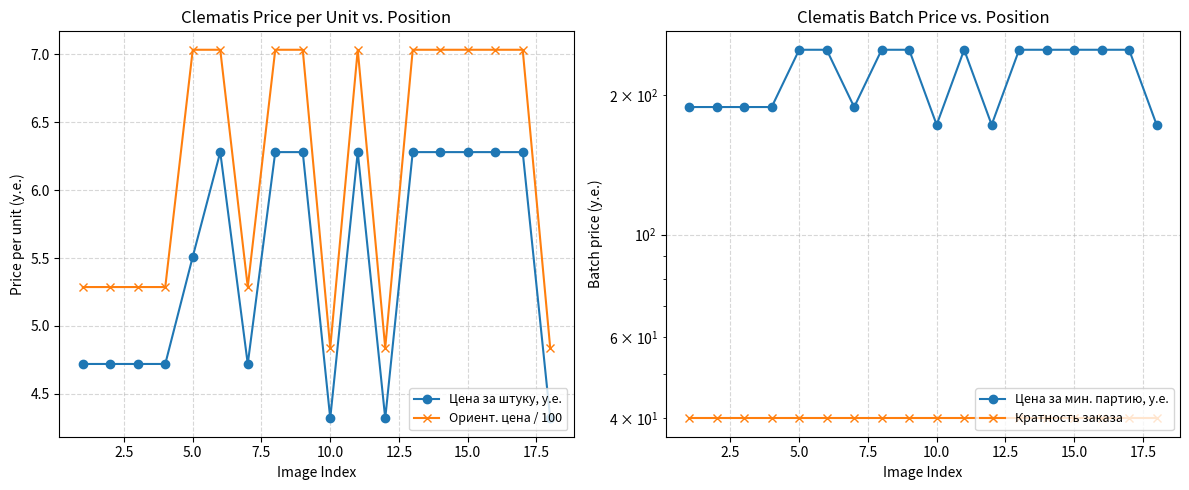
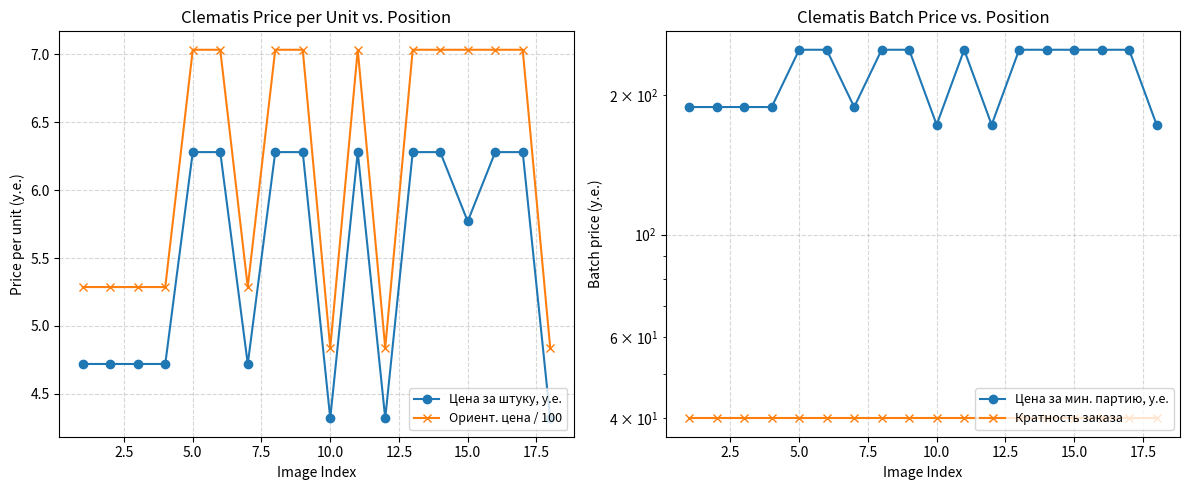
Clematis Price per Unit vs. Position, Цена за штуку, у.е., 5.0: 5.51 -> 6.28
Clematis Price per Unit vs. Position, Цена за штуку, у.е., 15.0: 6.28 -> 5.77
